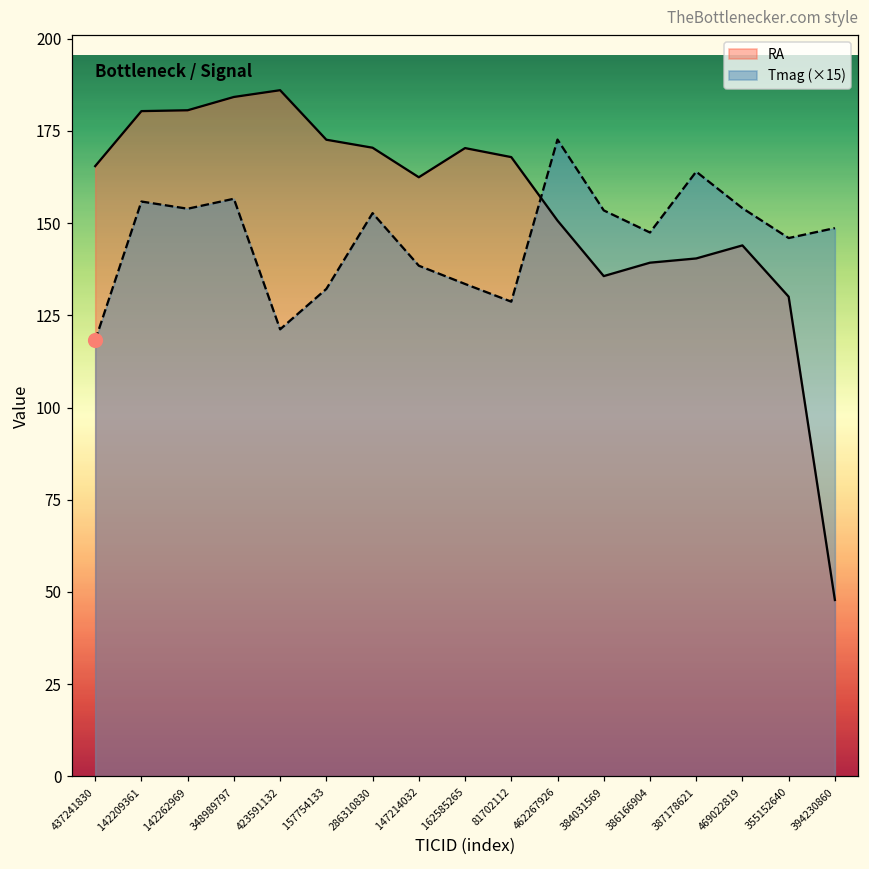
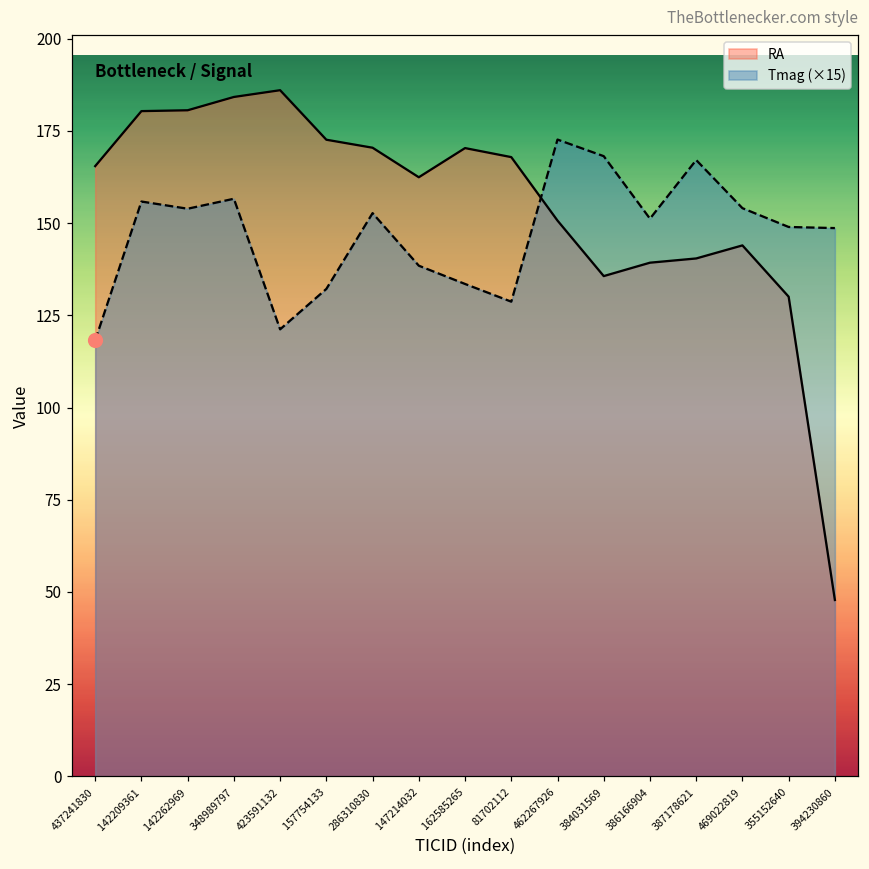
Tmag (×15), 384031569: 153 -> 168
Tmag (×15), 386166904: 147 -> 151
Tmag (×15), 387178621: 164 -> 167
Tmag (×15), 355152640: 146 -> 149
